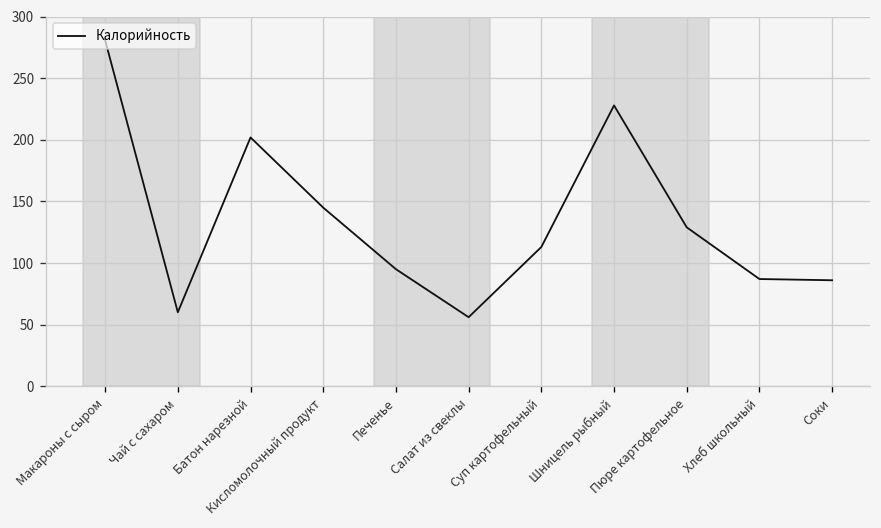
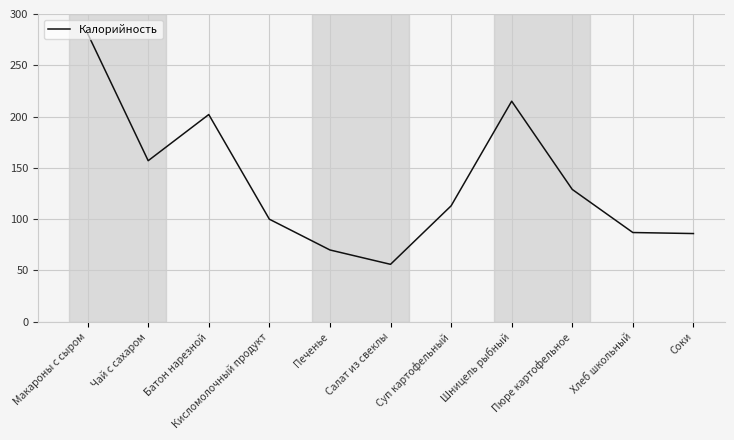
Чай с сахаром: 60 -> 157
Кисломолочный продукт: 145 -> 100
Печенье: 95 -> 70
Шницель рыбный: 228 -> 215
